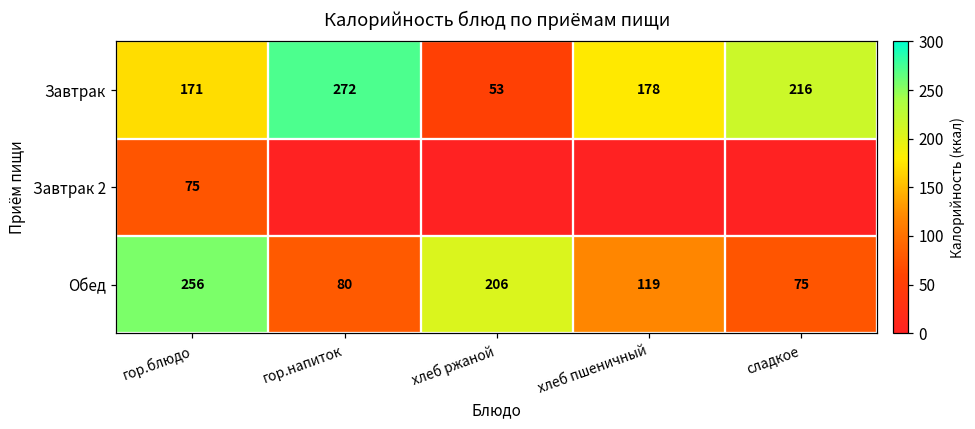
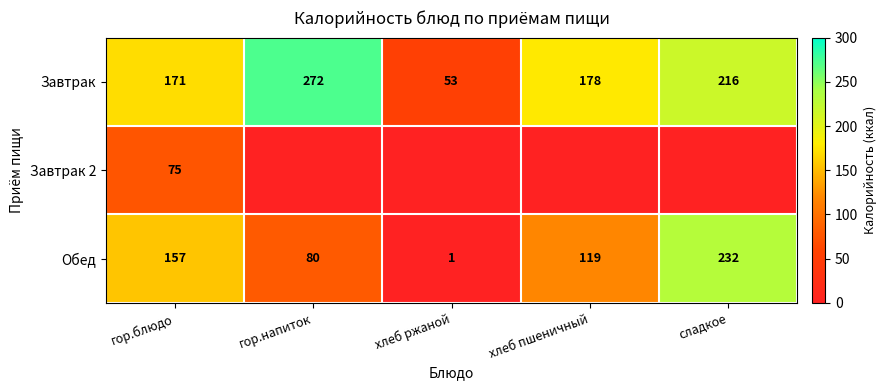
Обед, гор.блюдо: 256 -> 157
Обед, хлеб ржаной: 206 -> 1
Обед, сладкое: 75 -> 232
